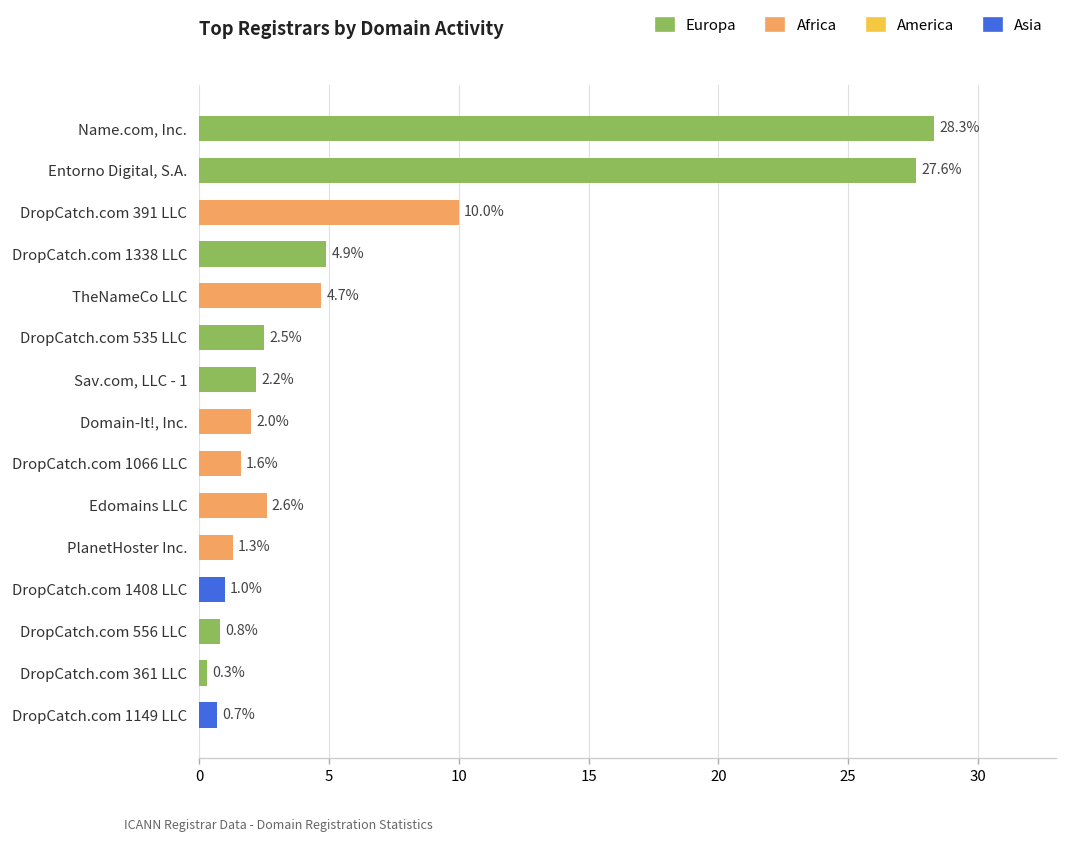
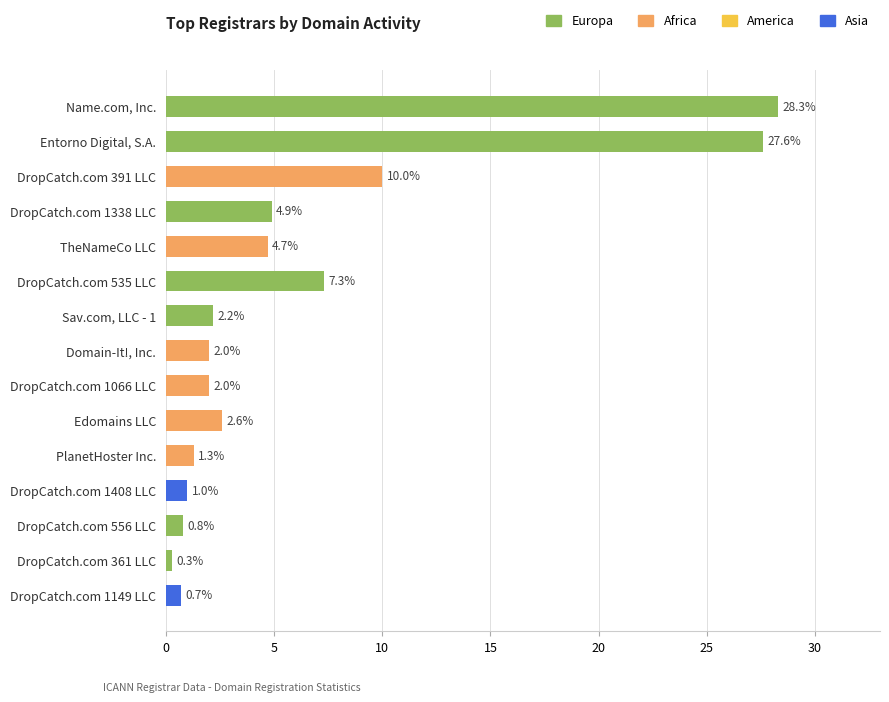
DropCatch.com 535 LLC: 2.5% -> 7.3%
DropCatch.com 1066 LLC: 1.6% -> 2.0%
